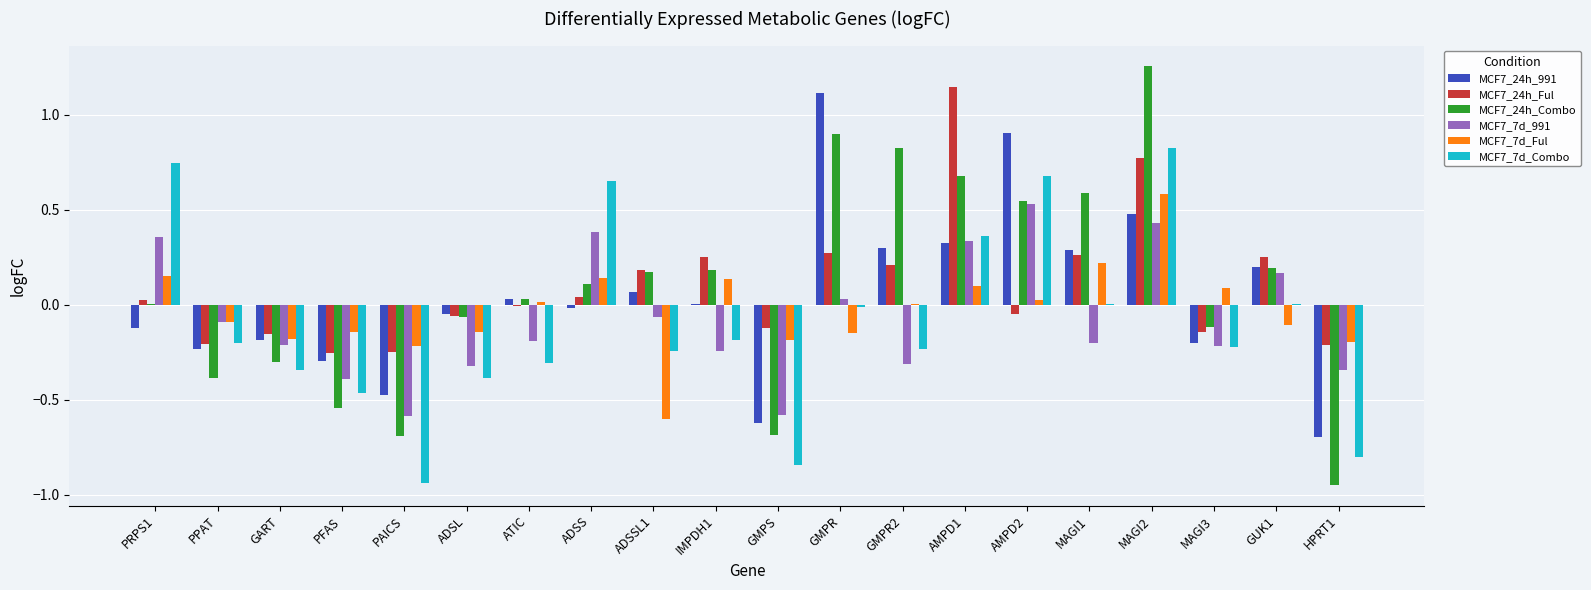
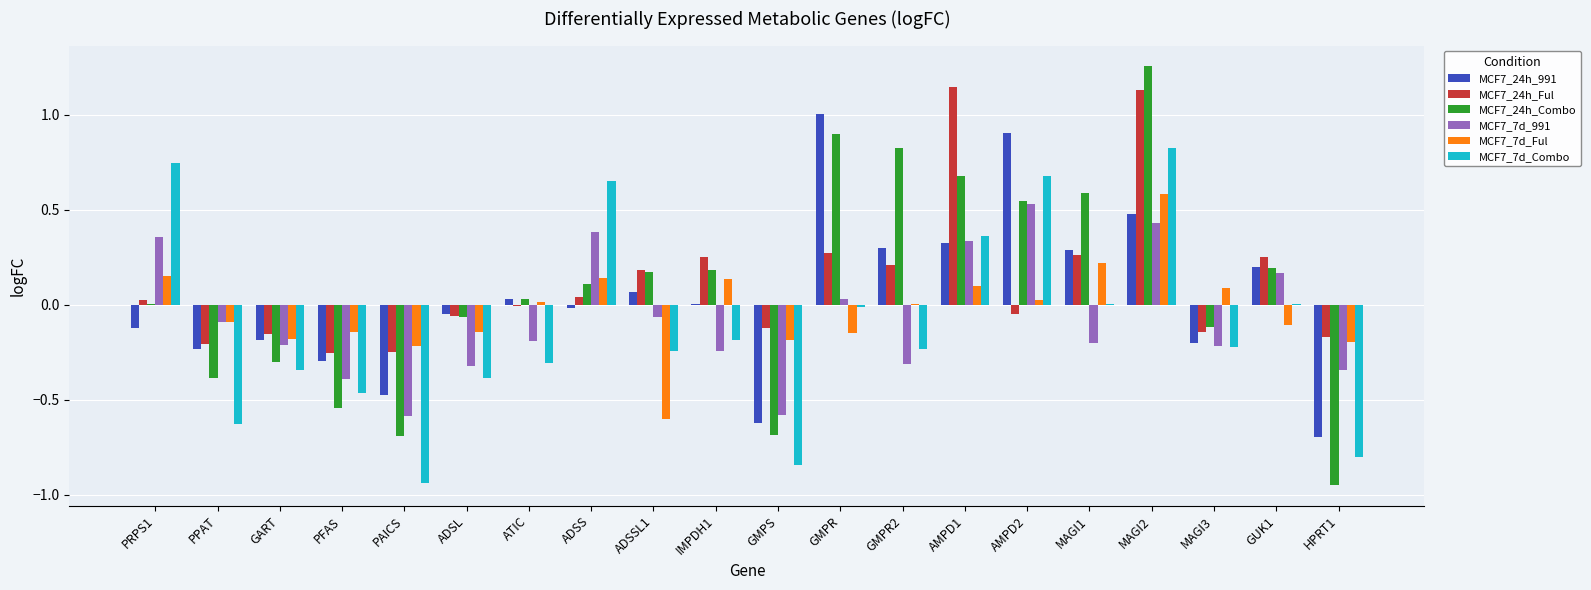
MCF7_7d_Combo, PPAT: -0.20 -> -0.63
MCF7_24h_991, GMPR: 1.11 -> 1.00
MCF7_24h_Ful, MAGI2: 0.77 -> 1.13
MCF7_24h_Ful, HPRT1: -0.21 -> -0.17
